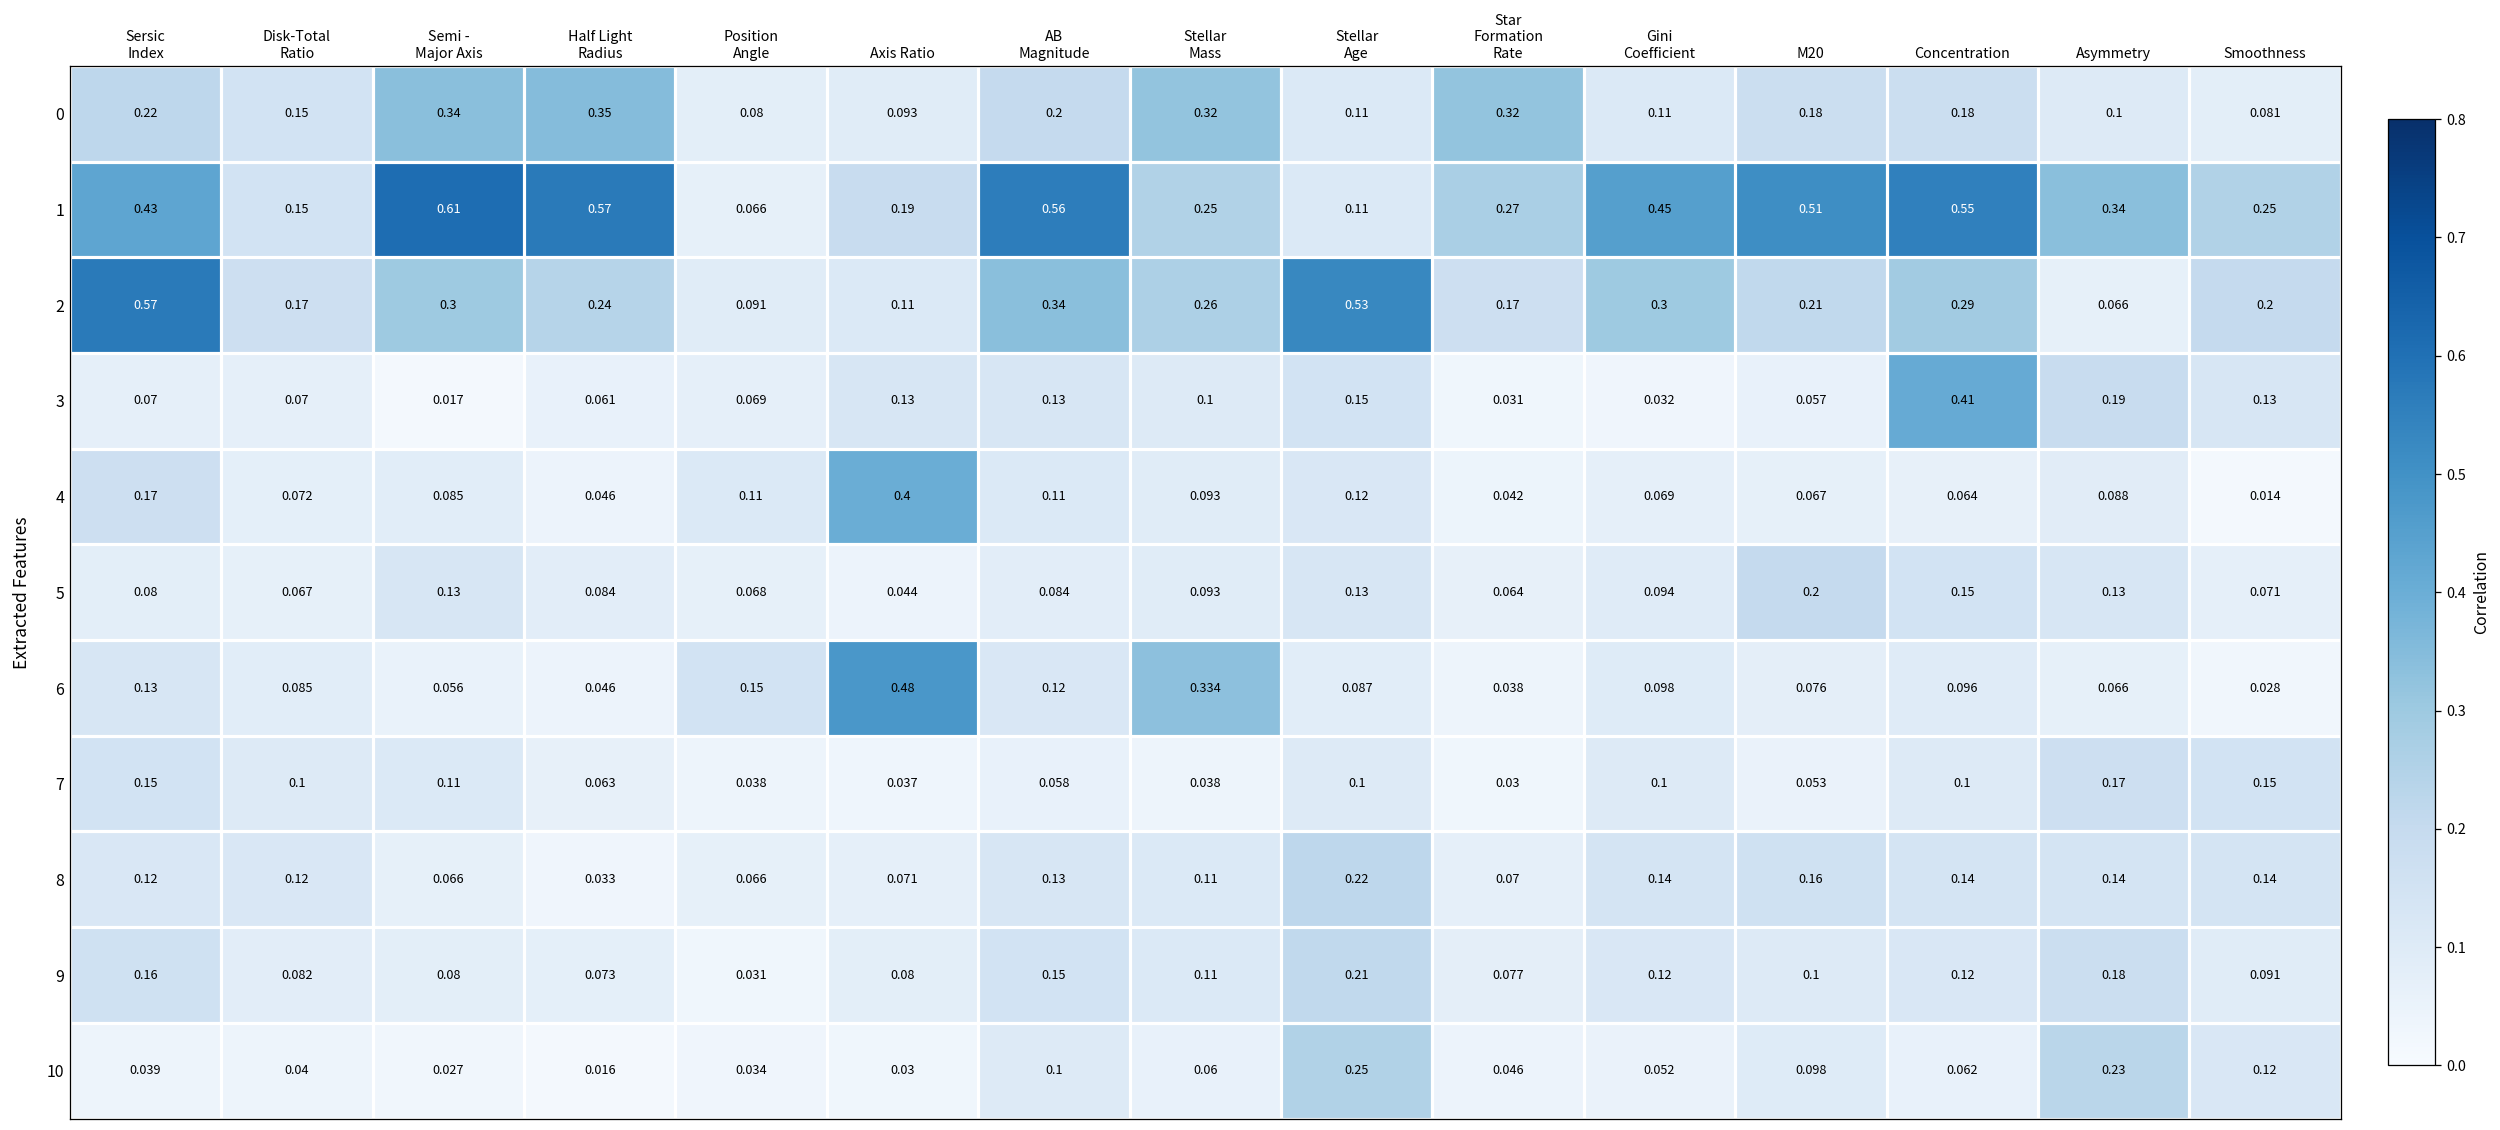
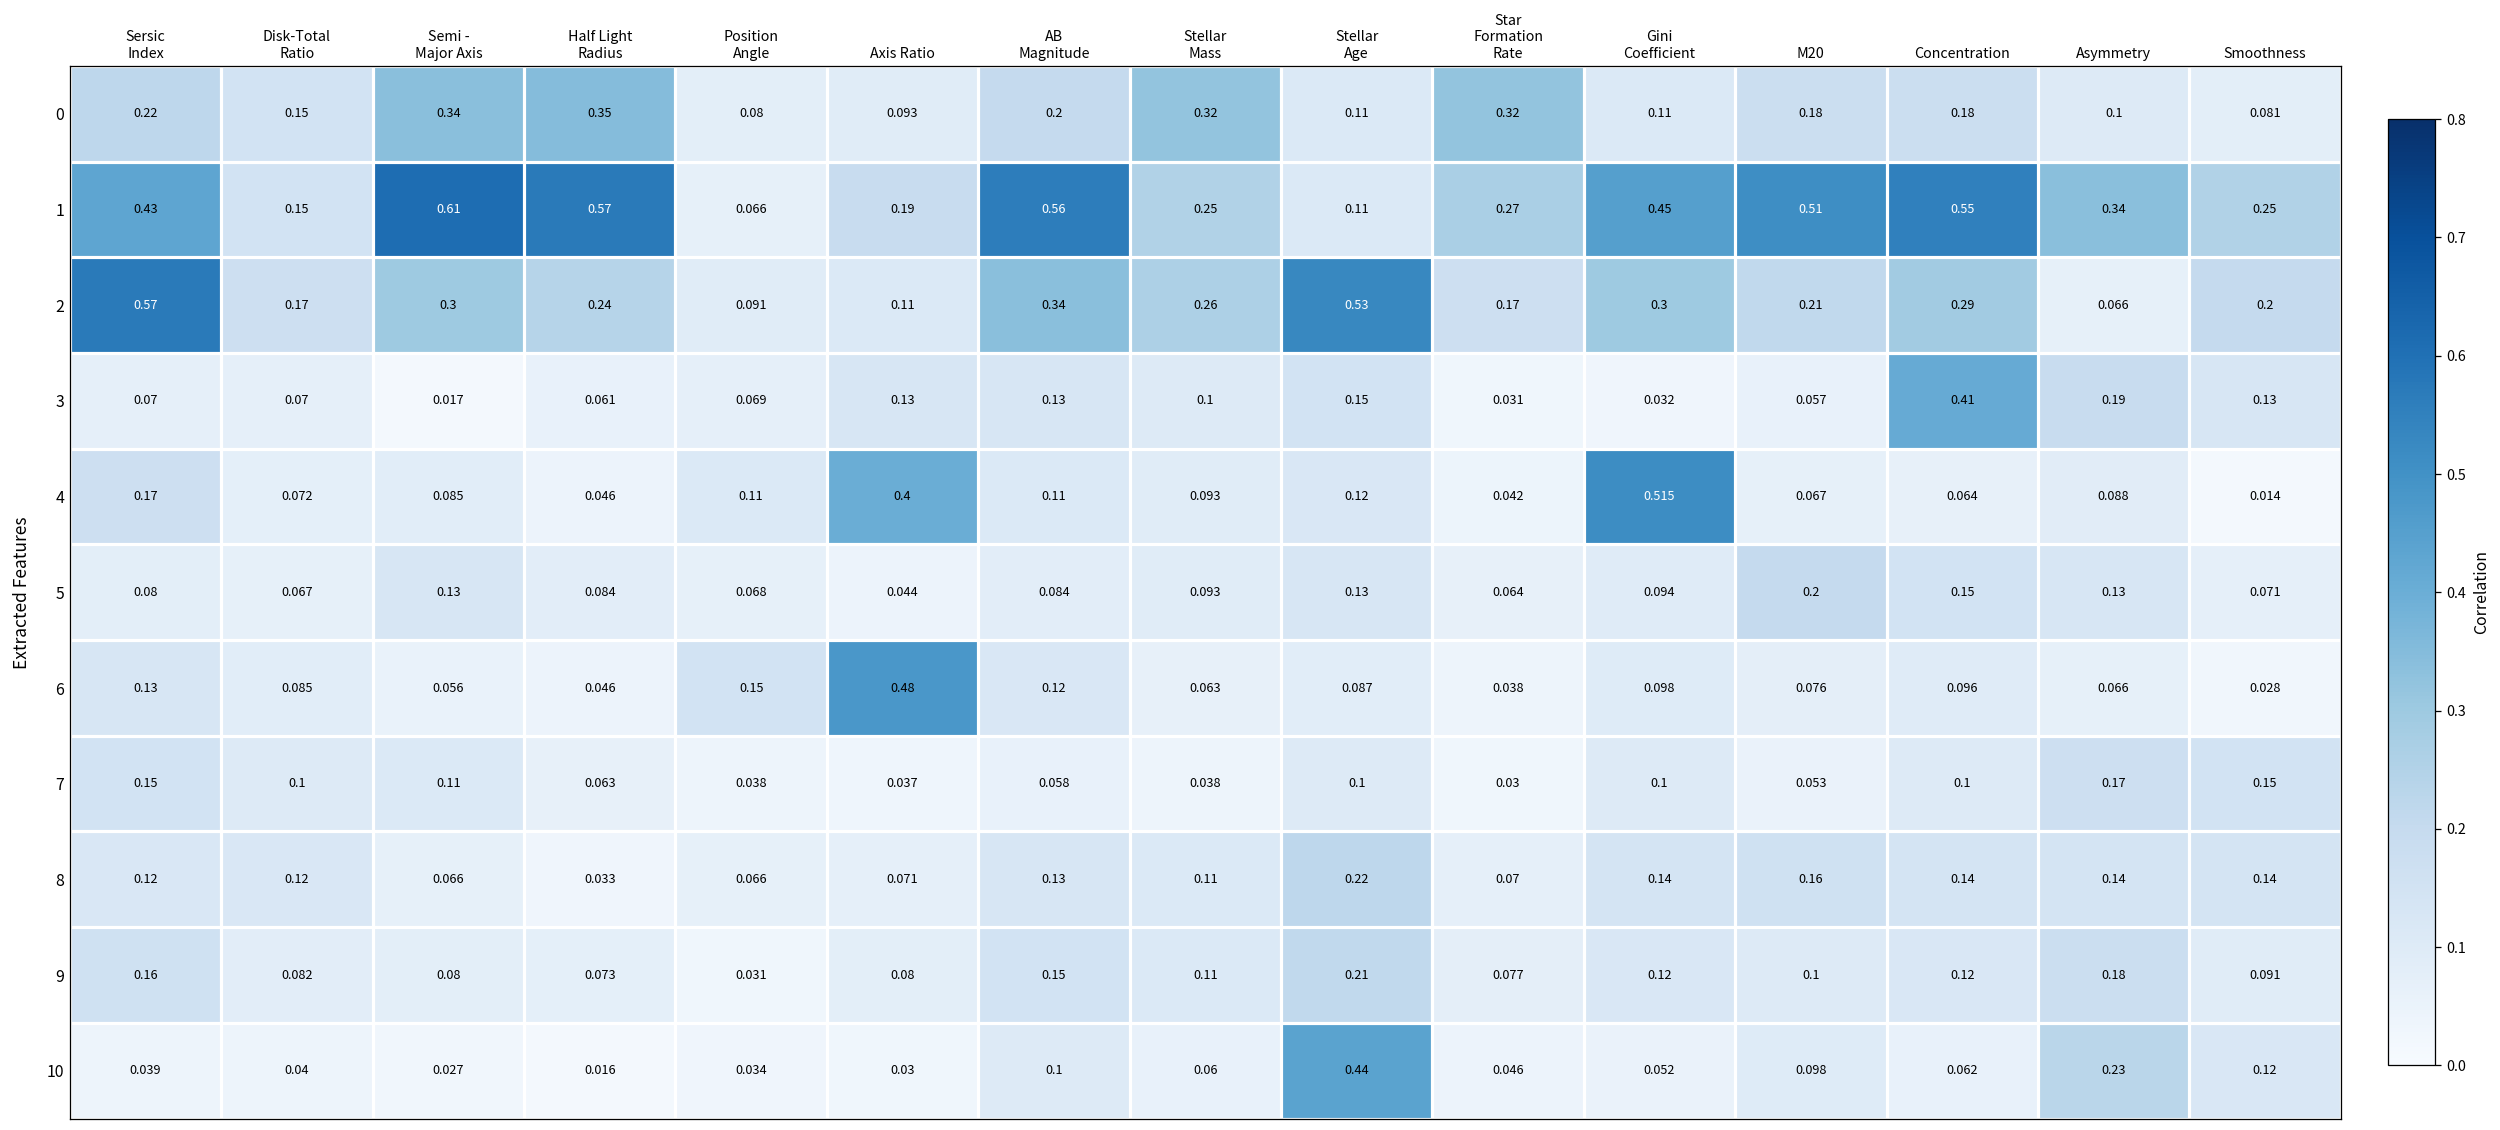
4, Gini Coefficient: 0.069 -> 0.515
6, Stellar Mass: 0.334 -> 0.063
10, Stellar Age: 0.25 -> 0.44
